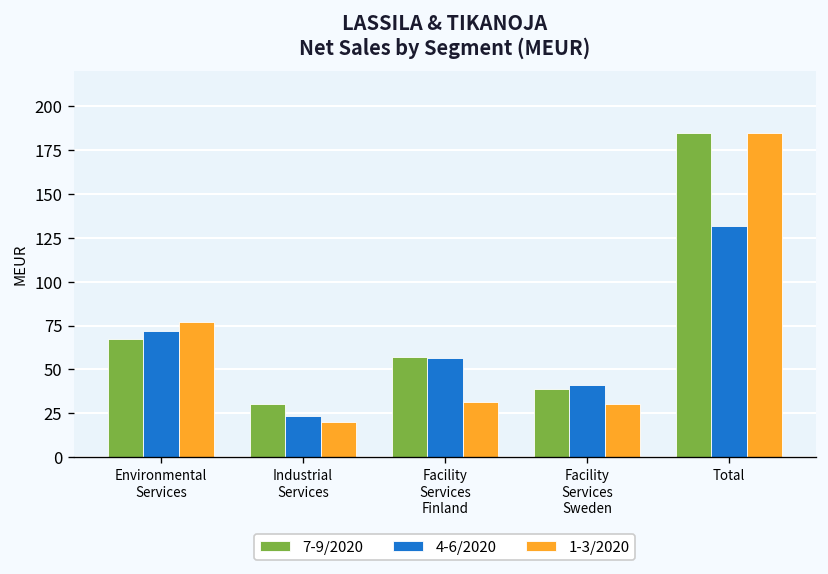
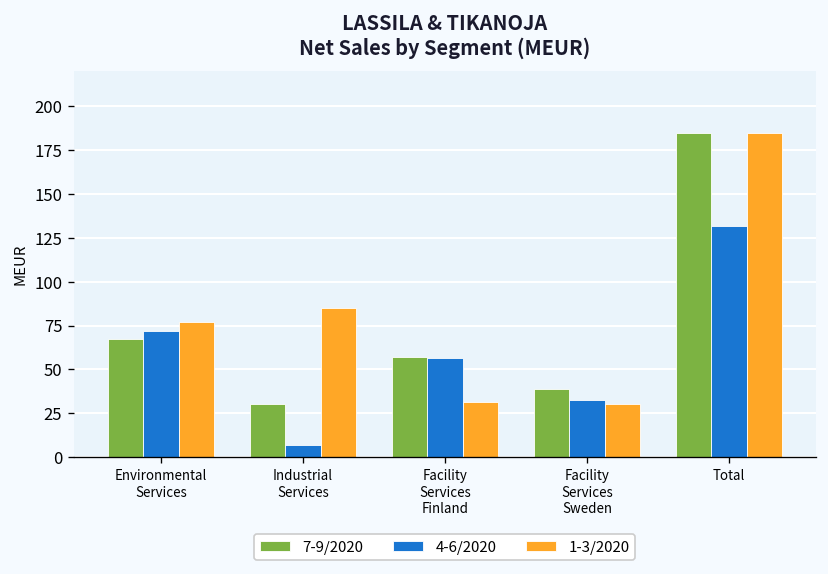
4-6/2020, Industrial Services: 23 -> 7
1-3/2020, Industrial Services: 20 -> 85
4-6/2020, Facility Services Sweden: 41 -> 33
